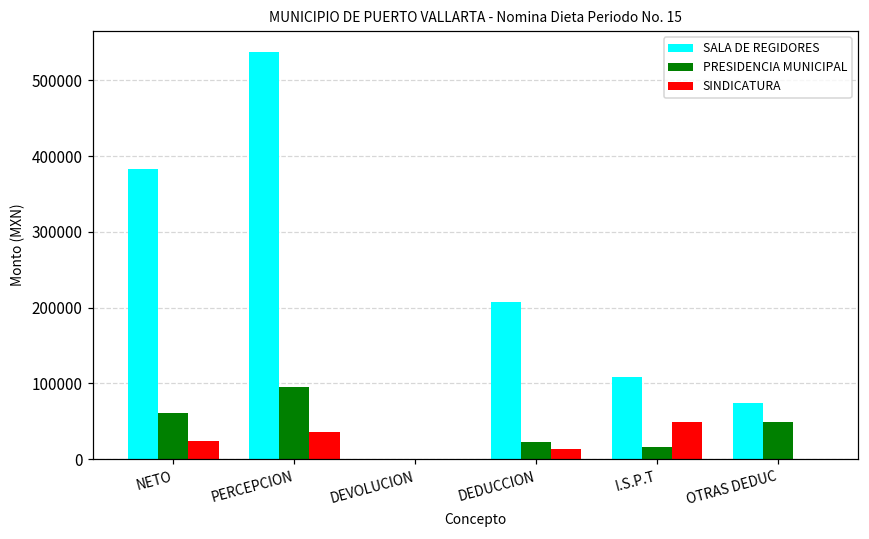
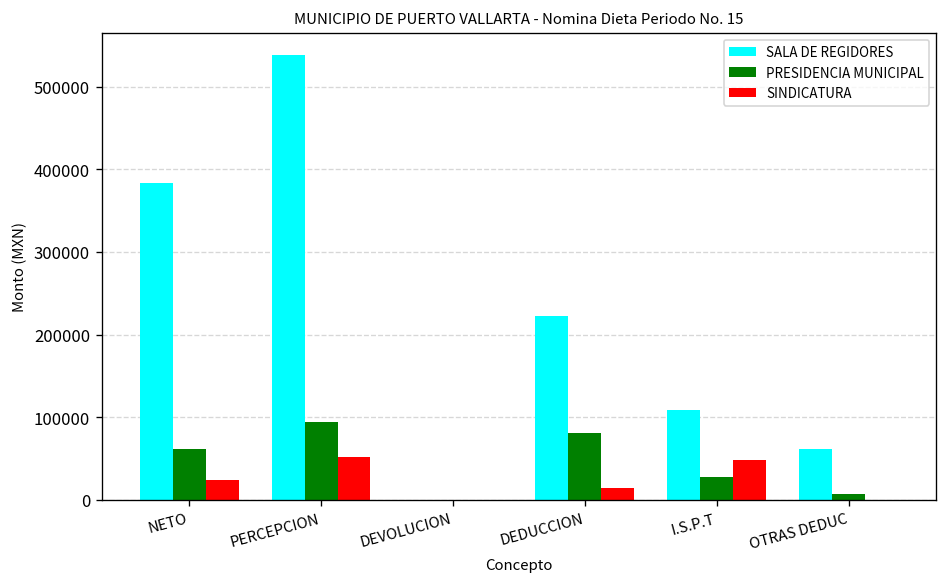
SINDICATURA, PERCEPCION: 40000 -> 50000
SALA DE REGIDORES, DEDUCCION: 210000 -> 220000
PRESIDENCIA MUNICIPAL, DEDUCCION: 20000 -> 80000
PRESIDENCIA MUNICIPAL, I.S.P.T: 20000 -> 30000
SALA DE REGIDORES, OTRAS DEDUC: 70000 -> 60000
PRESIDENCIA MUNICIPAL, OTRAS DEDUC: 50000 -> 10000
